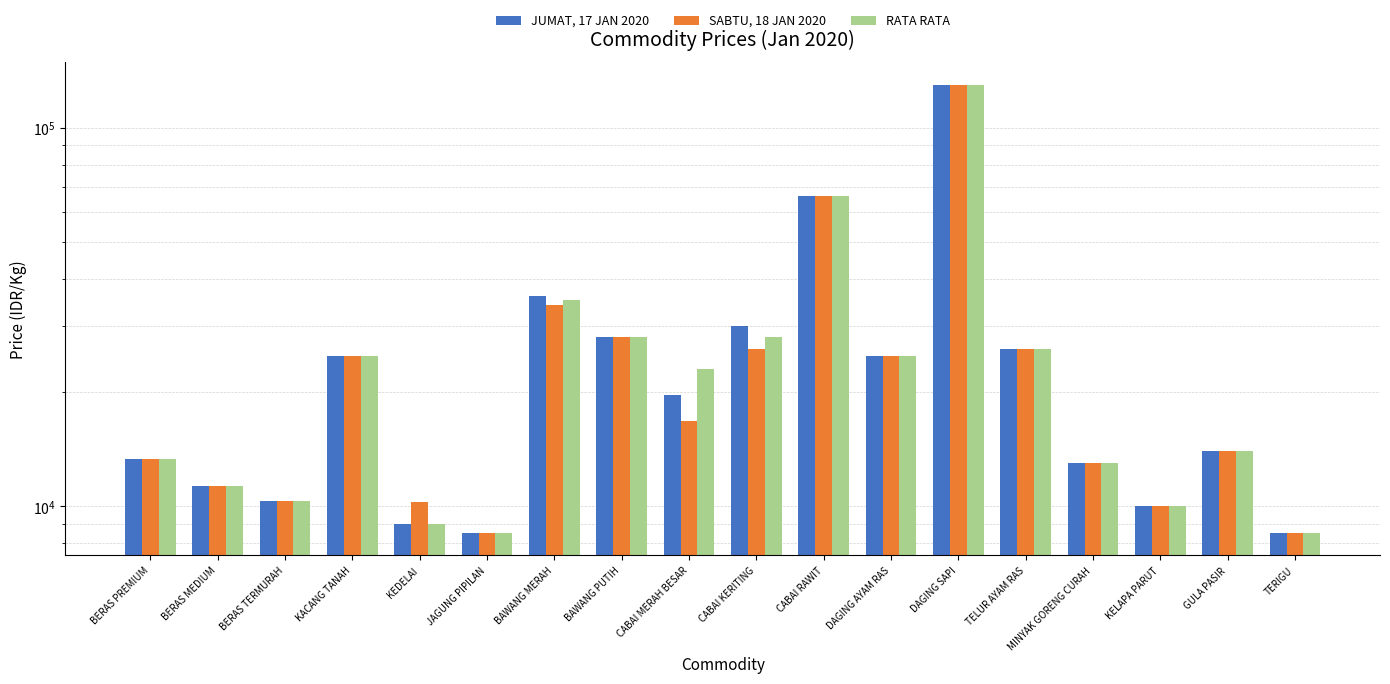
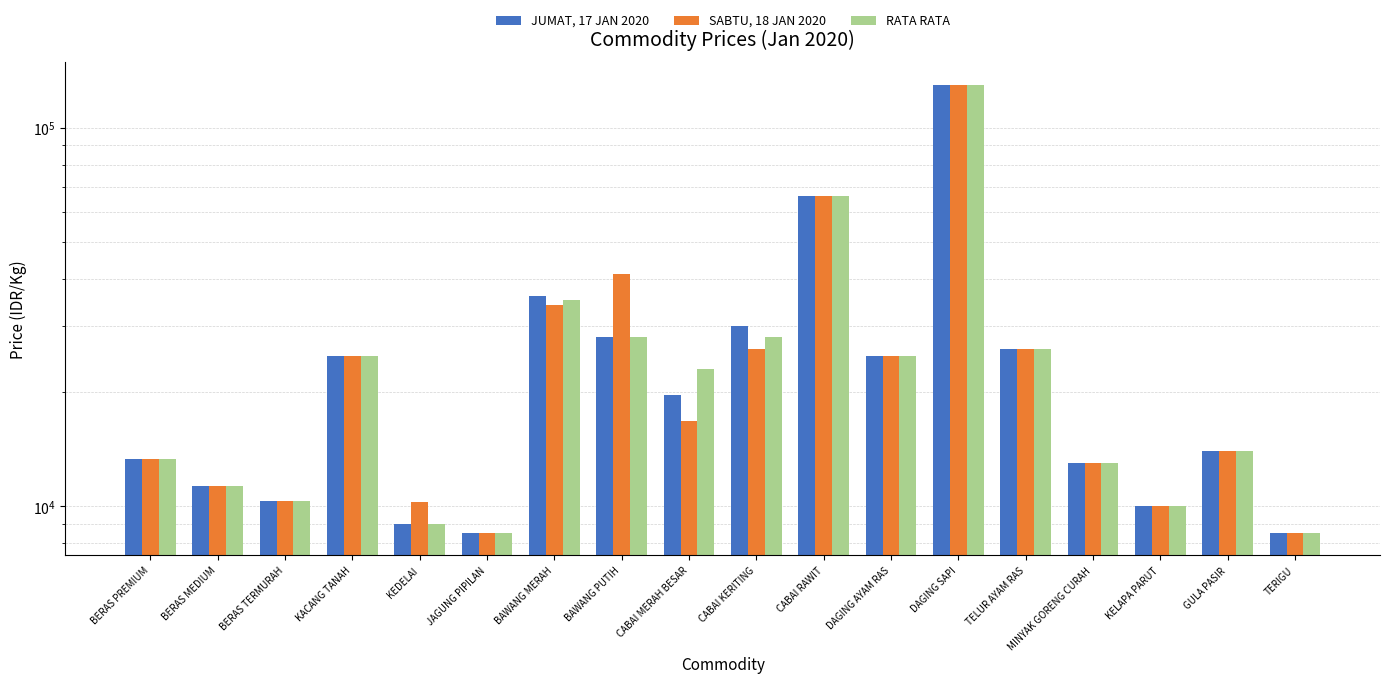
SABTU, 18 JAN 2020, BAWANG PUTIH: 28000 -> 41000
